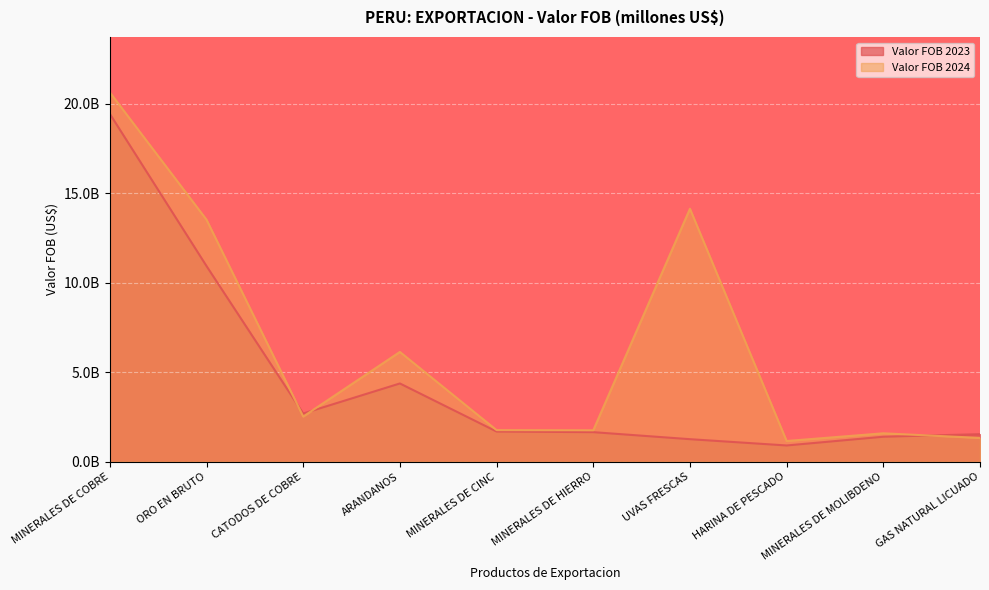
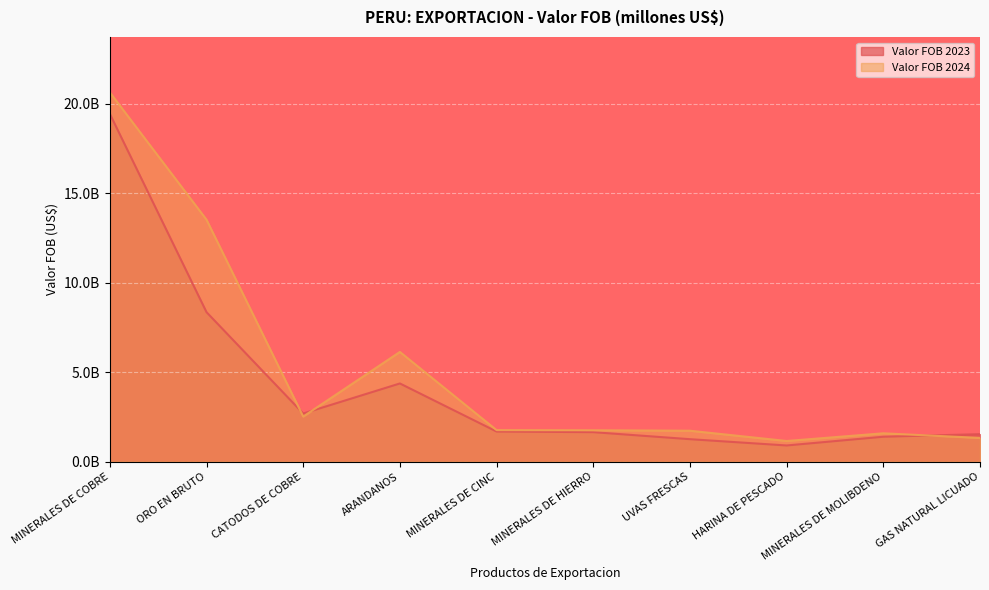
Valor FOB 2023, ORO EN BRUTO: 10900000000 -> 8300000000
Valor FOB 2024, UVAS FRESCAS: 14100000000 -> 1700000000
